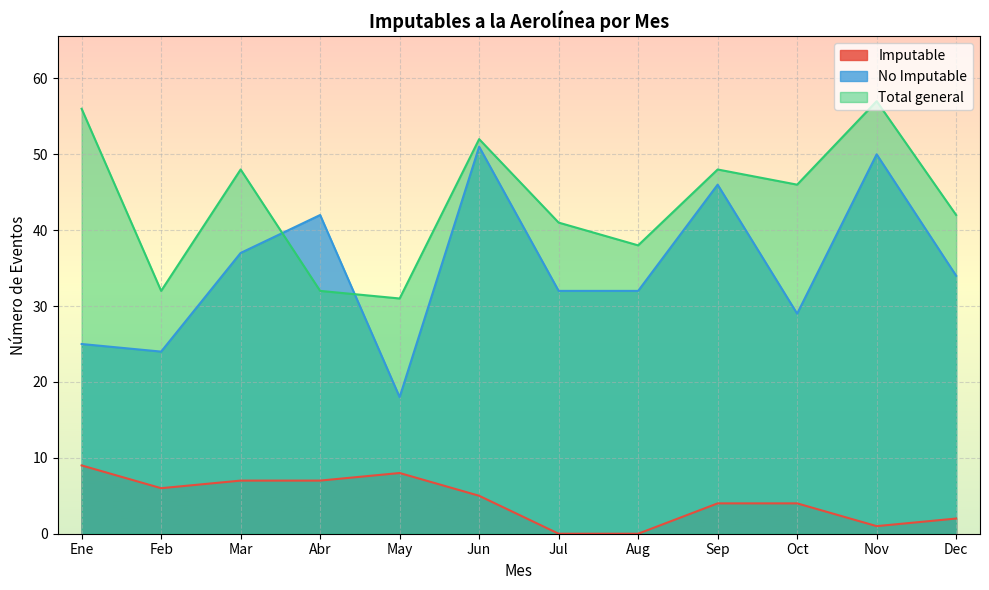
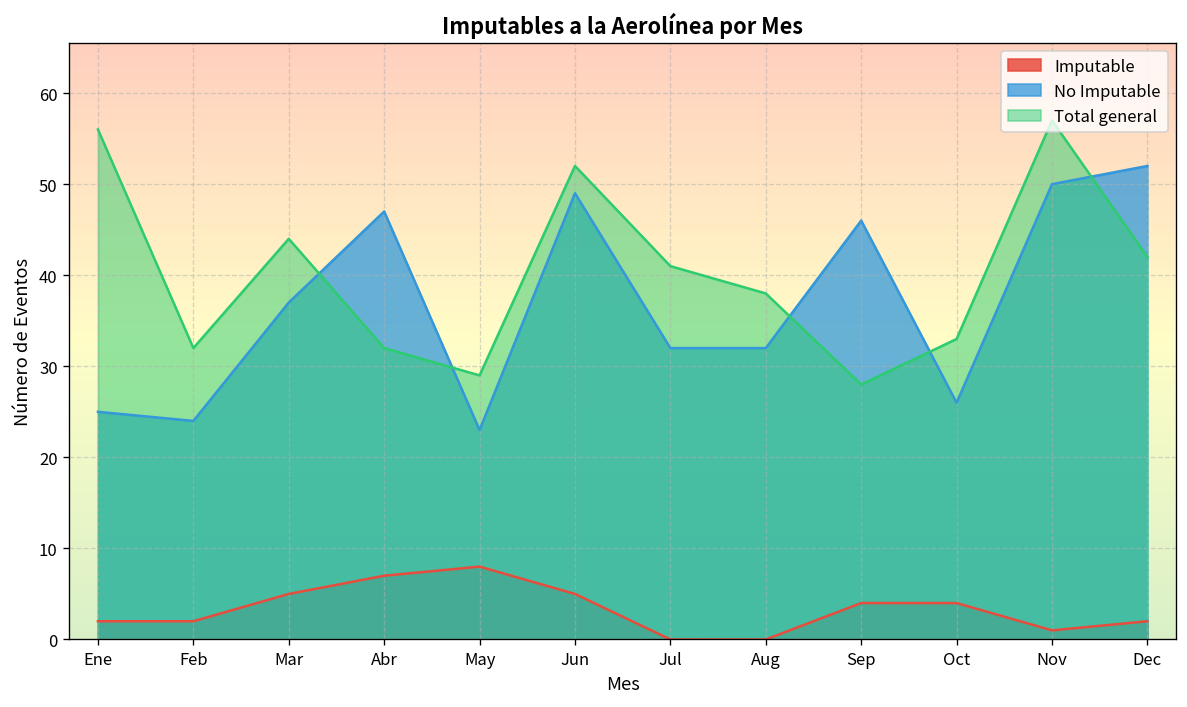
Imputable, Ene: 9 -> 2
Imputable, Feb: 6 -> 2
Imputable, Mar: 7 -> 5
Total general, Mar: 48 -> 44
No Imputable, Abr: 42 -> 47
No Imputable, May: 18 -> 23
Total general, May: 31 -> 29
No Imputable, Jun: 51 -> 49
Total general, Sep: 48 -> 28
No Imputable, Oct: 29 -> 26
Total general, Oct: 46 -> 33
No Imputable, Dec: 34 -> 52
